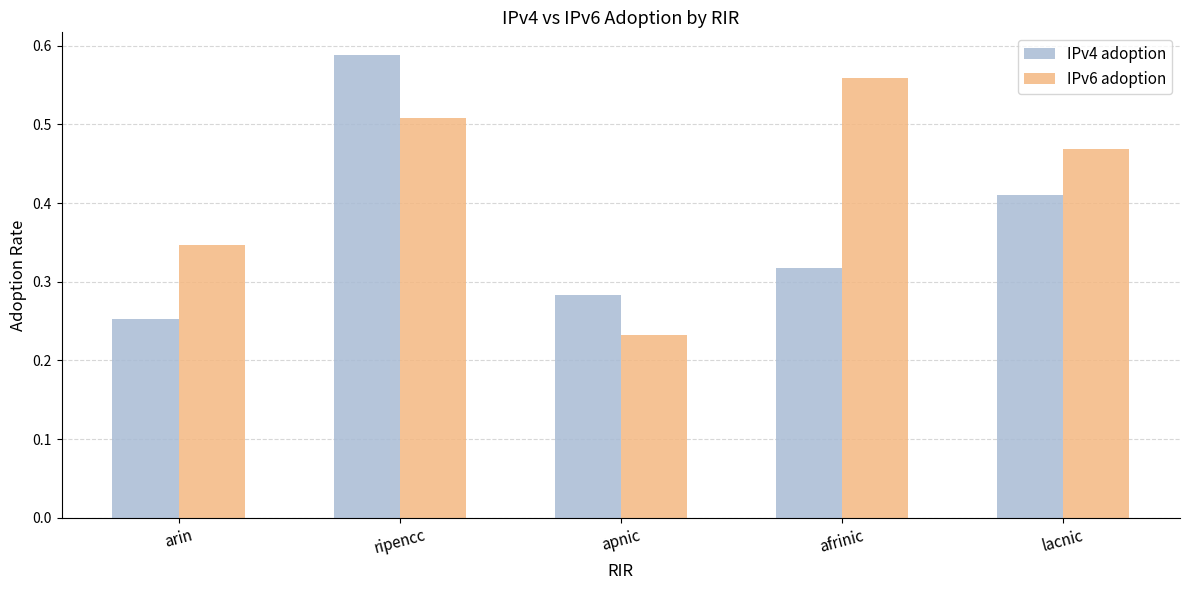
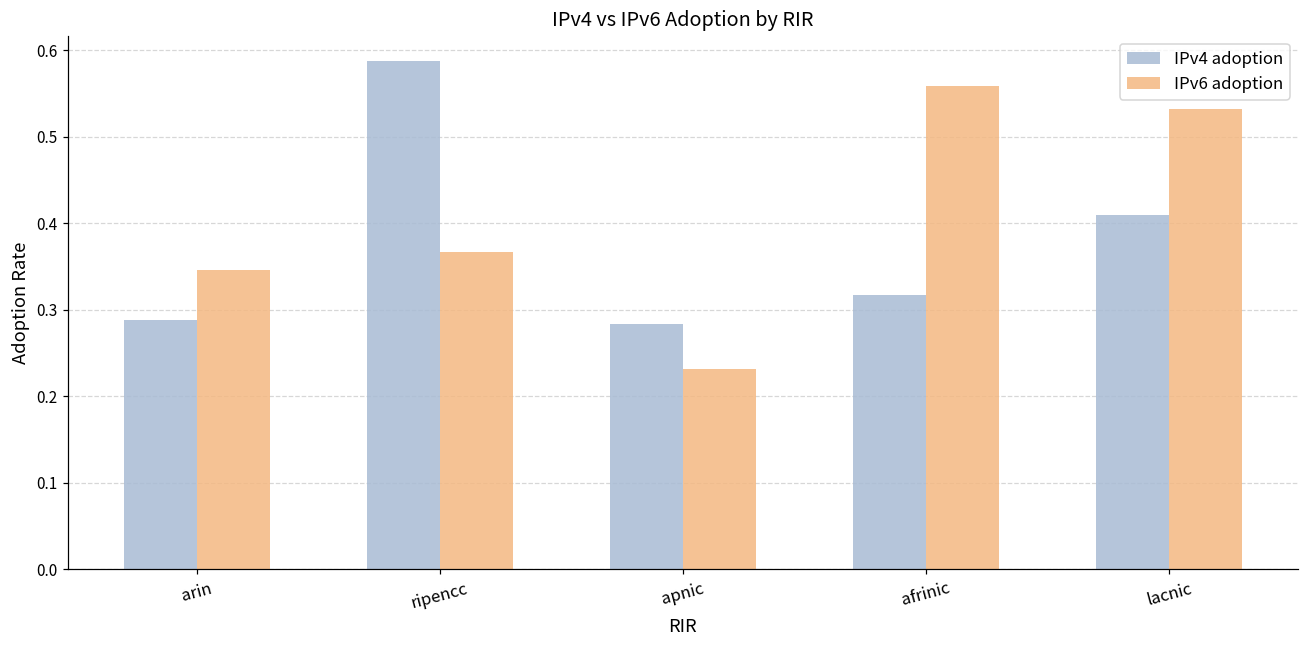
IPv4 adoption, arin: 0.25 -> 0.29
IPv6 adoption, ripencc: 0.51 -> 0.37
IPv6 adoption, lacnic: 0.47 -> 0.53
